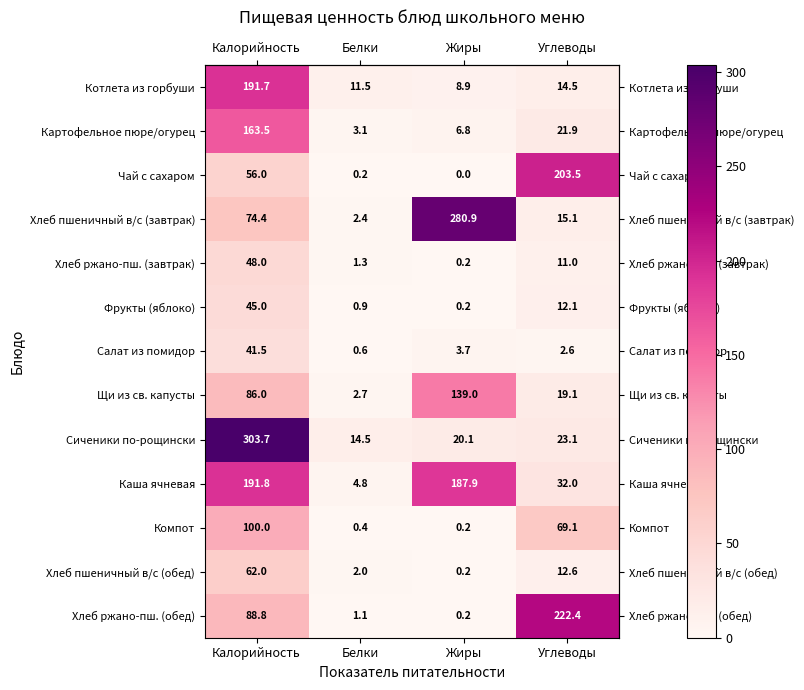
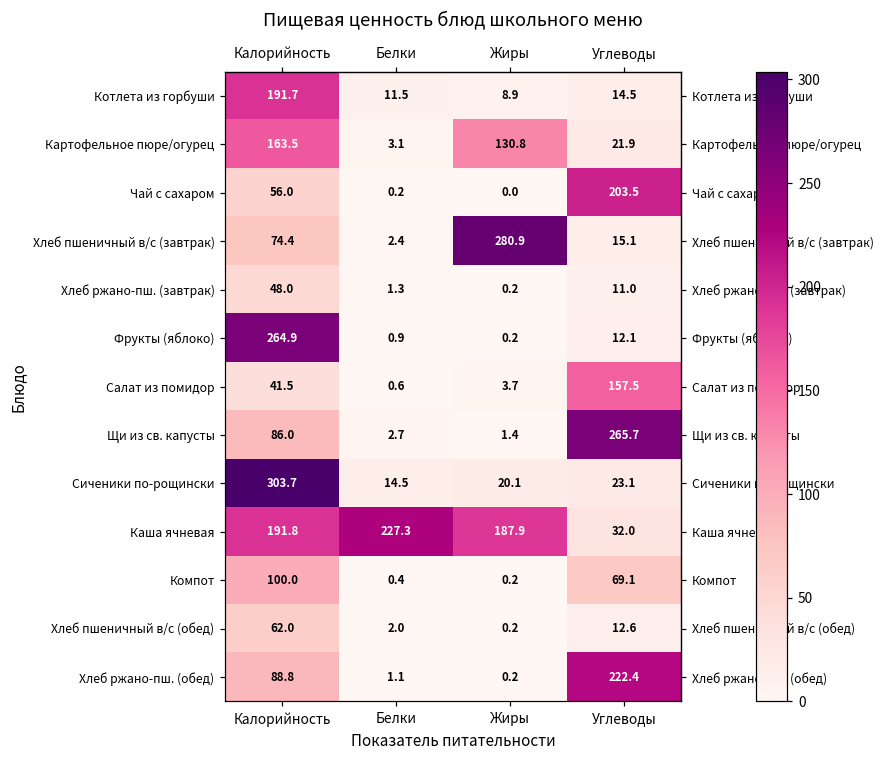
Картофельное пюре/огурец, Жиры: 6.8 -> 130.8
Фрукты (яблоко), Калорийность: 45.0 -> 264.9
Салат из помидор, Углеводы: 2.6 -> 157.5
Щи из св. капусты, Жиры: 139.0 -> 1.4
Щи из св. капусты, Углеводы: 19.1 -> 265.7
Каша ячневая, Белки: 4.8 -> 227.3
